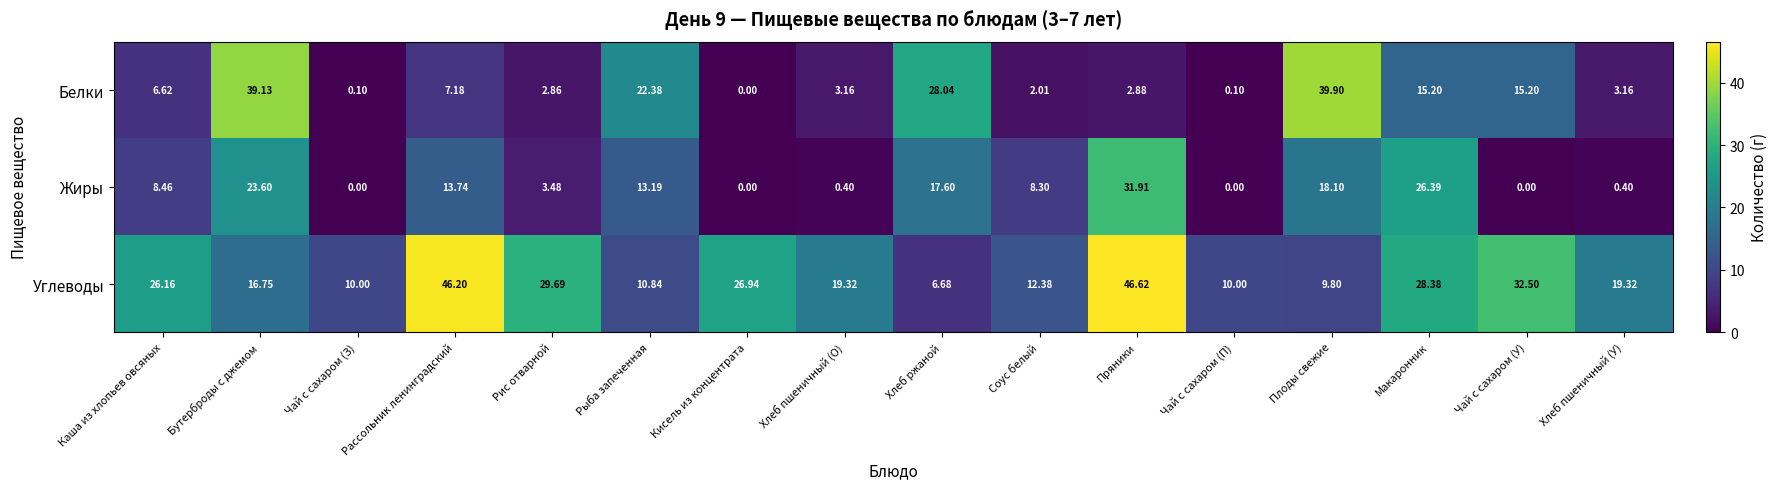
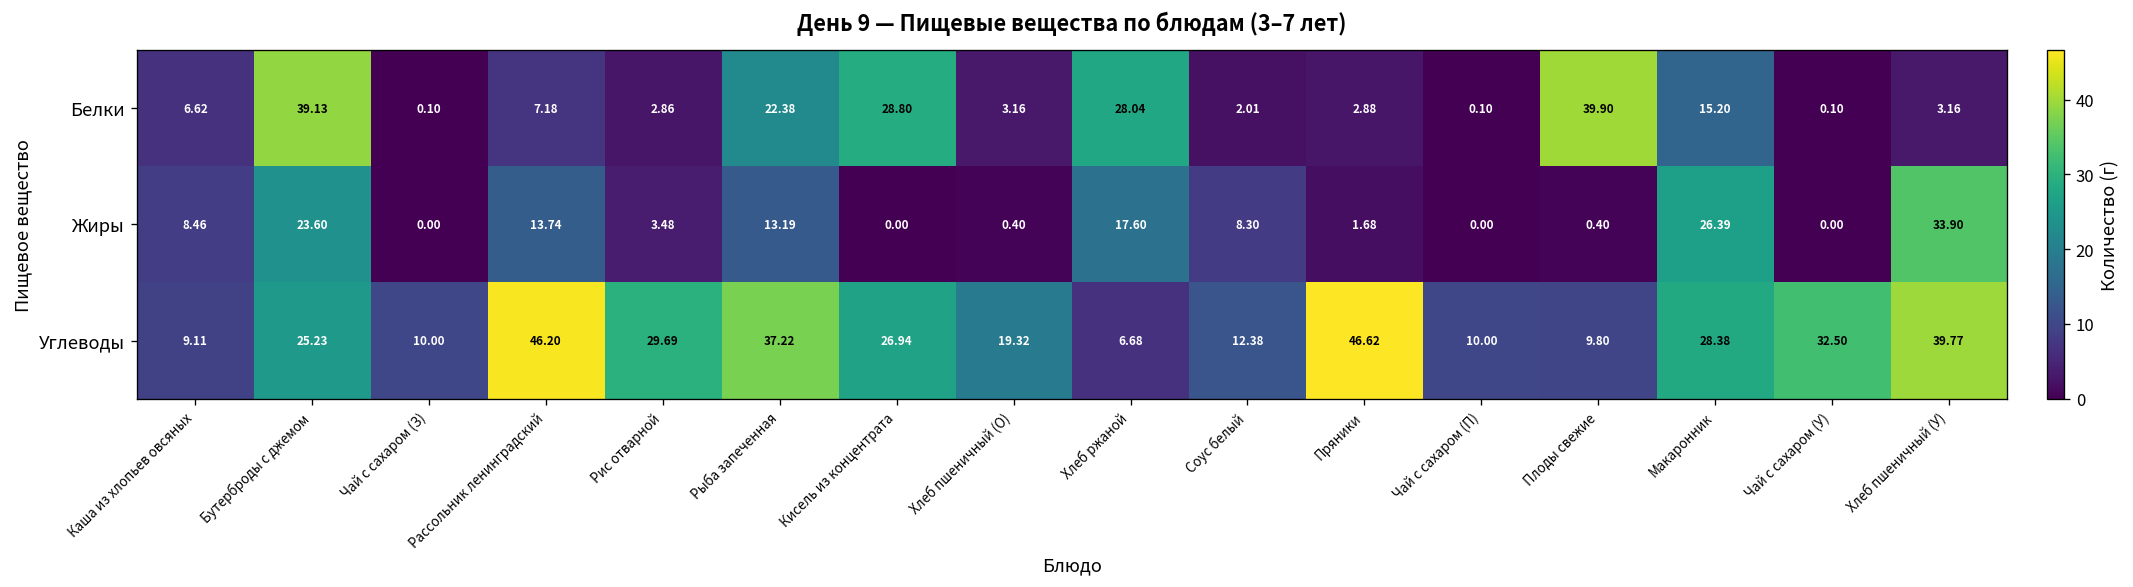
Белки, Кисель из концентрата: 0.00 -> 28.80
Белки, Чай с сахаром (У): 15.20 -> 0.10
Жиры, Пряники: 31.91 -> 1.68
Жиры, Плоды свежие: 18.10 -> 0.40
Жиры, Хлеб пшеничный (У): 0.40 -> 33.90
Углеводы, Каша из хлопьев овсяных: 26.16 -> 9.11
Углеводы, Бутерброды с джемом: 16.75 -> 25.23
Углеводы, Рыба запеченная: 10.84 -> 37.22
Углеводы, Хлеб пшеничный (У): 19.32 -> 39.77
